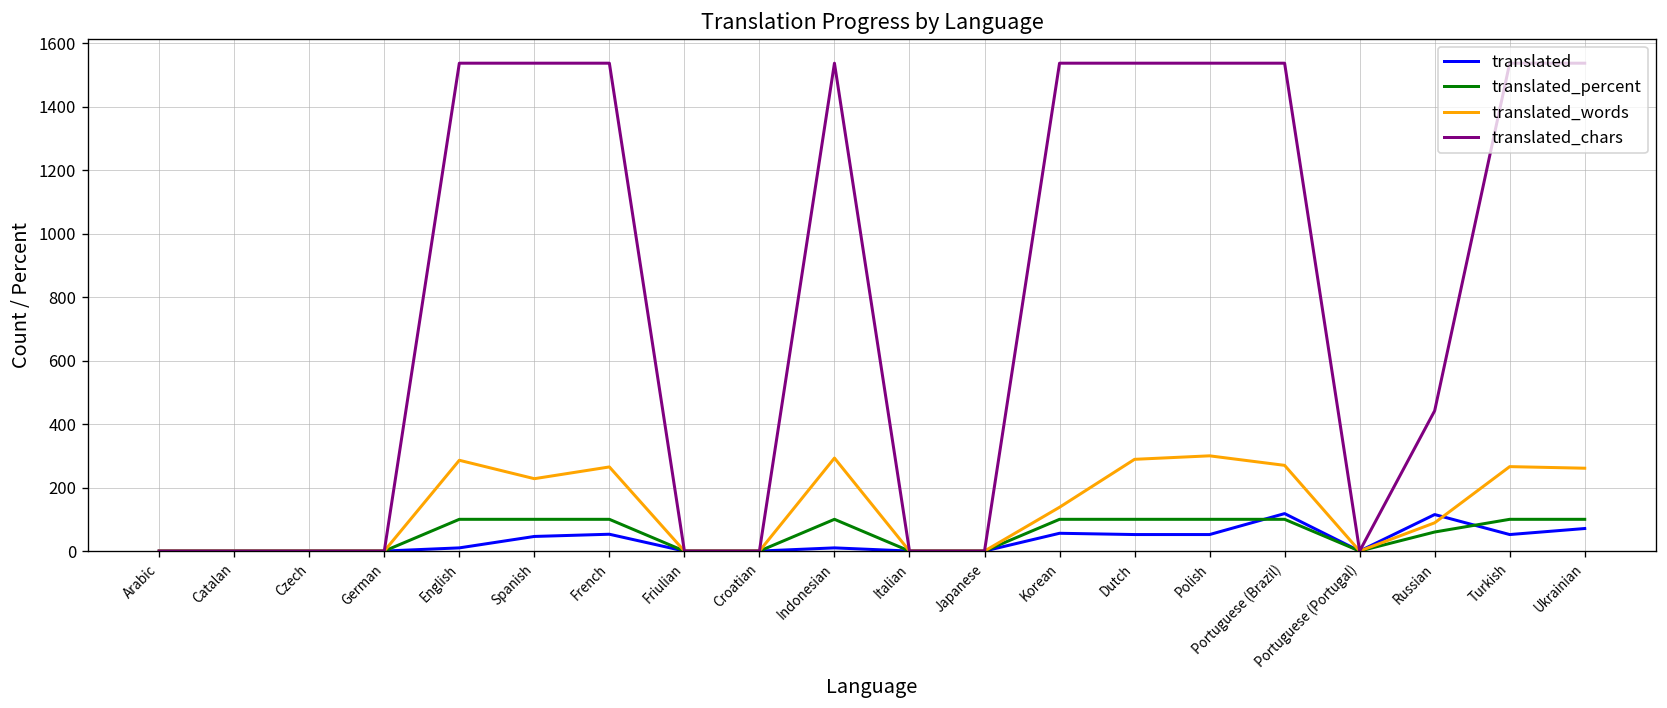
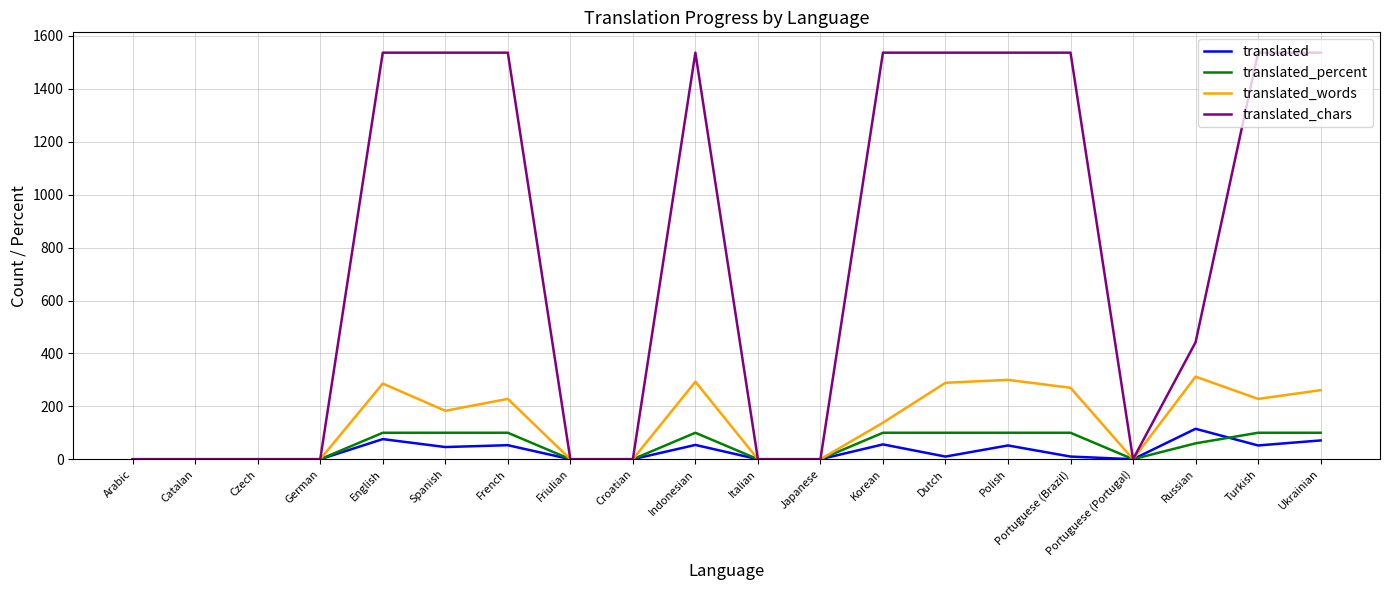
translated, English: 10 -> 80
translated_words, Spanish: 230 -> 180
translated_words, French: 270 -> 230
translated, Indonesian: 10 -> 50
translated, Dutch: 50 -> 10
translated, Portuguese (Brazil): 120 -> 10
translated_words, Russian: 90 -> 310
translated_words, Turkish: 270 -> 230
